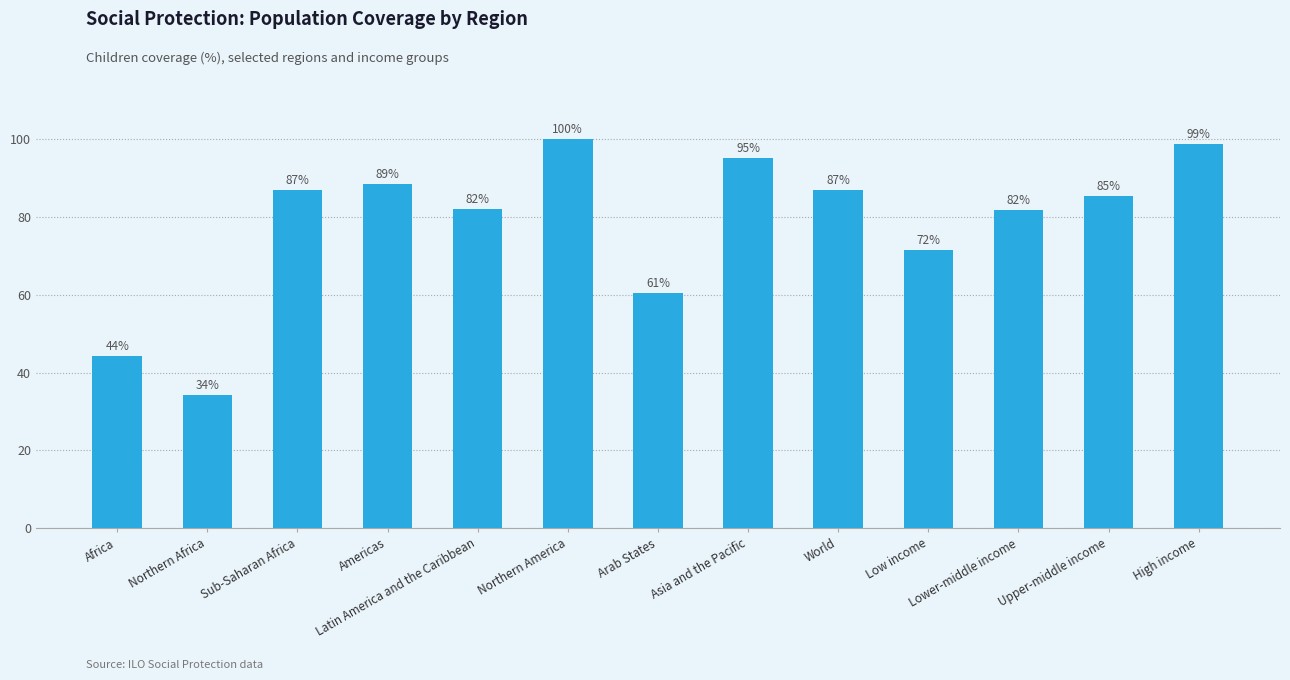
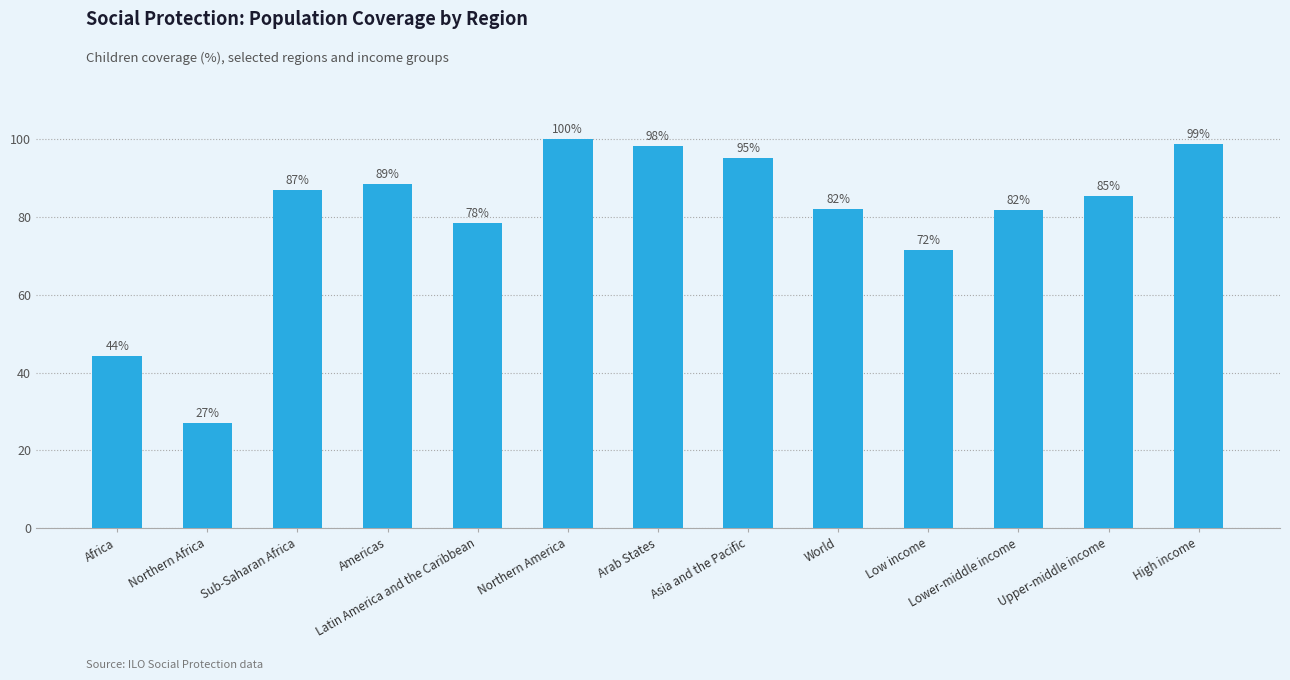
Northern Africa: 34% -> 27%
Latin America and the Caribbean: 82% -> 78%
Arab States: 61% -> 98%
World: 87% -> 82%
